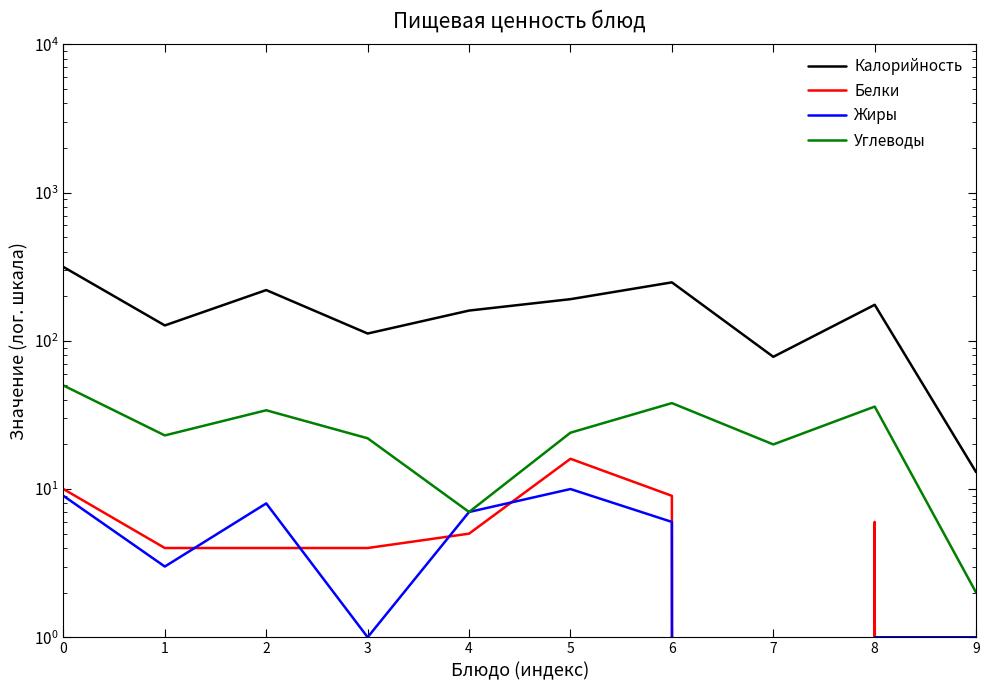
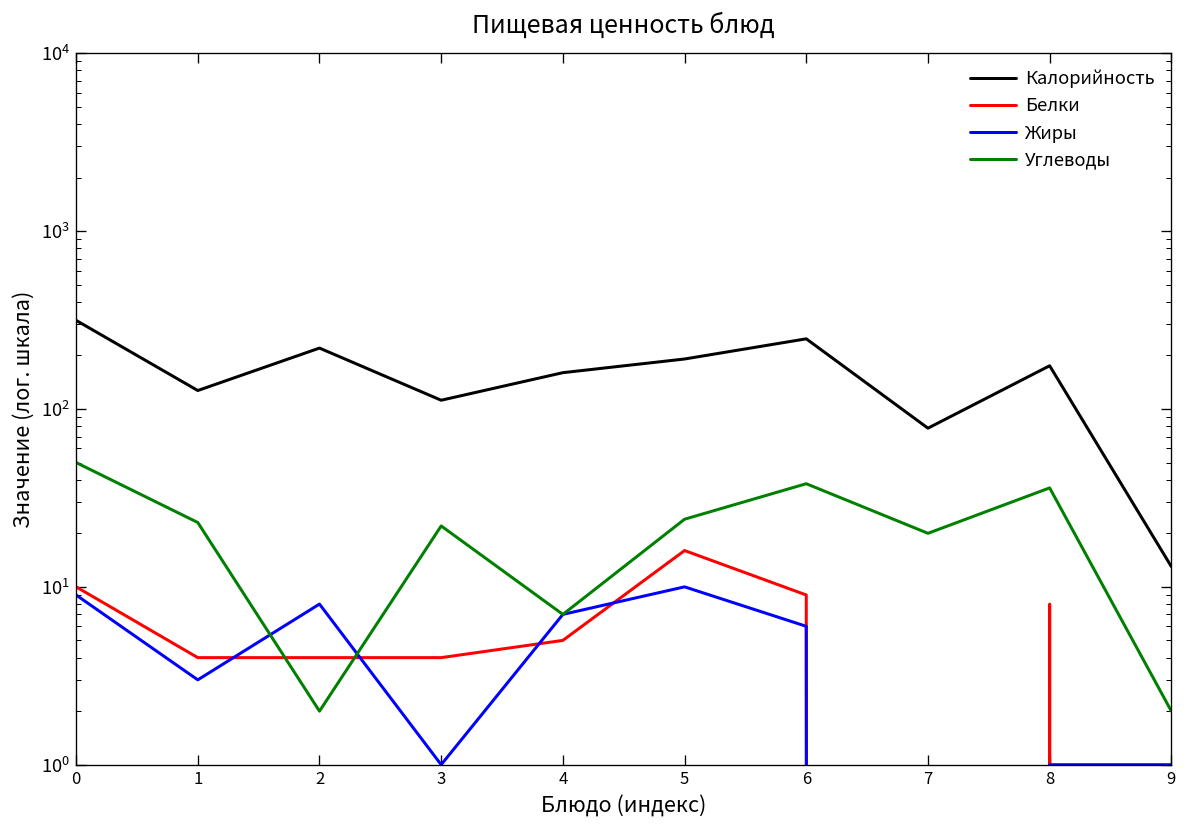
Углеводы, 2: 34 -> 2
Белки, 8: 6 -> 8
